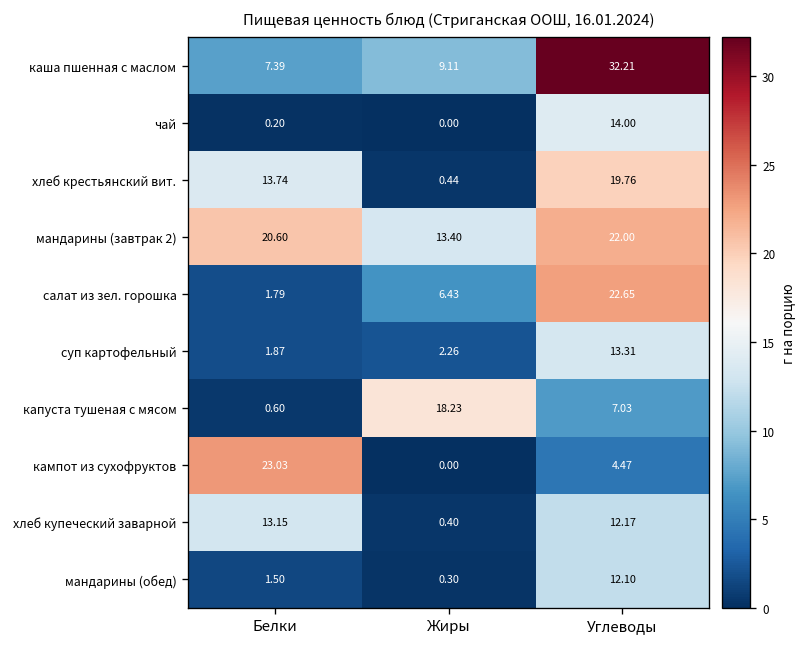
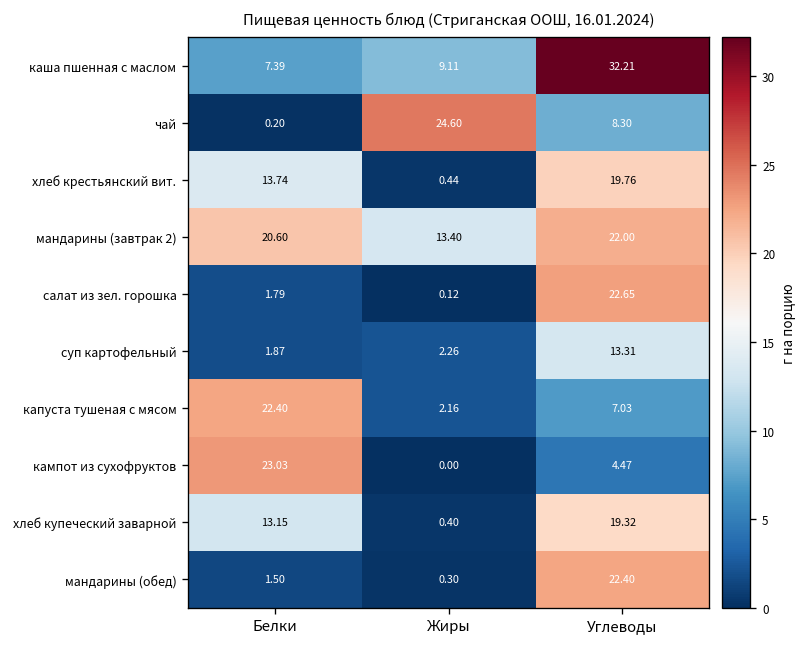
чай, Жиры: 0.00 -> 24.60
чай, Углеводы: 14.00 -> 8.30
салат из зел. горошка, Жиры: 6.43 -> 0.12
капуста тушеная с мясом, Белки: 0.60 -> 22.40
капуста тушеная с мясом, Жиры: 18.23 -> 2.16
хлеб купеческий заварной, Углеводы: 12.17 -> 19.32
мандарины (обед), Углеводы: 12.10 -> 22.40
